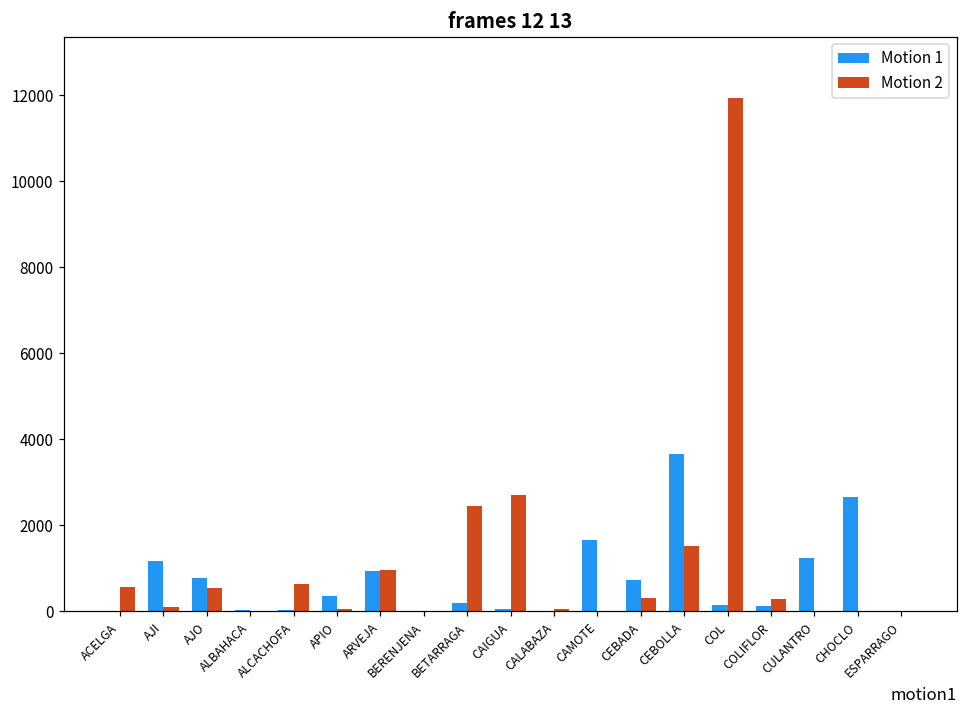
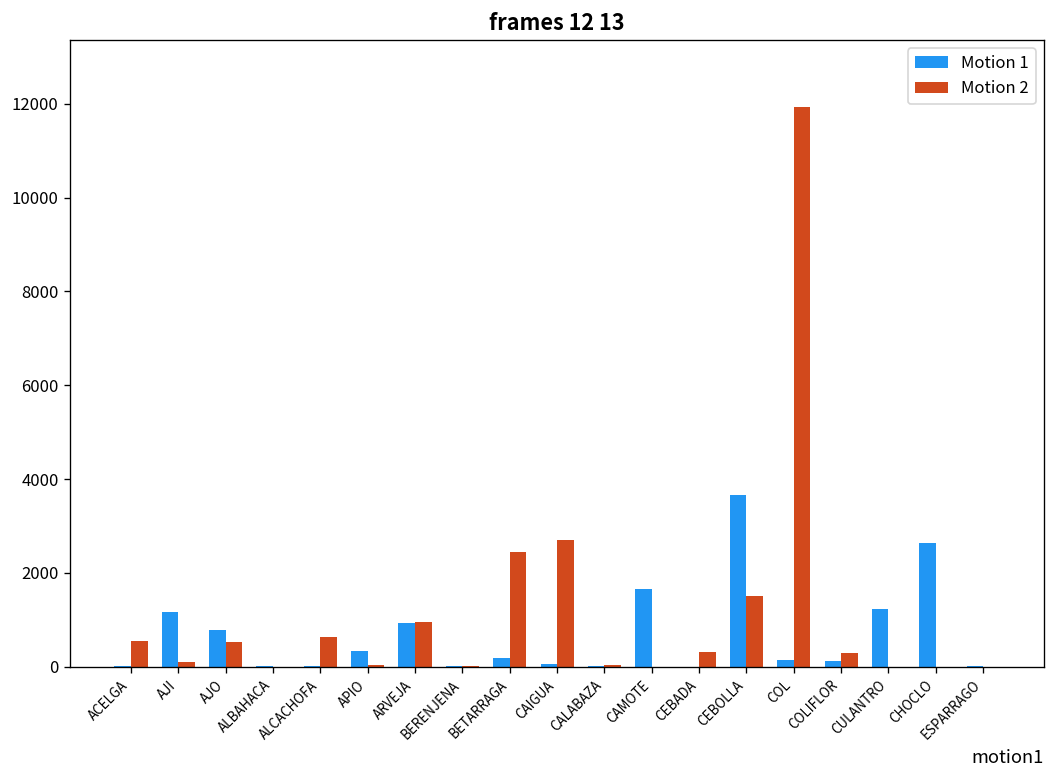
Motion 1, CEBADA: 700 -> 0
